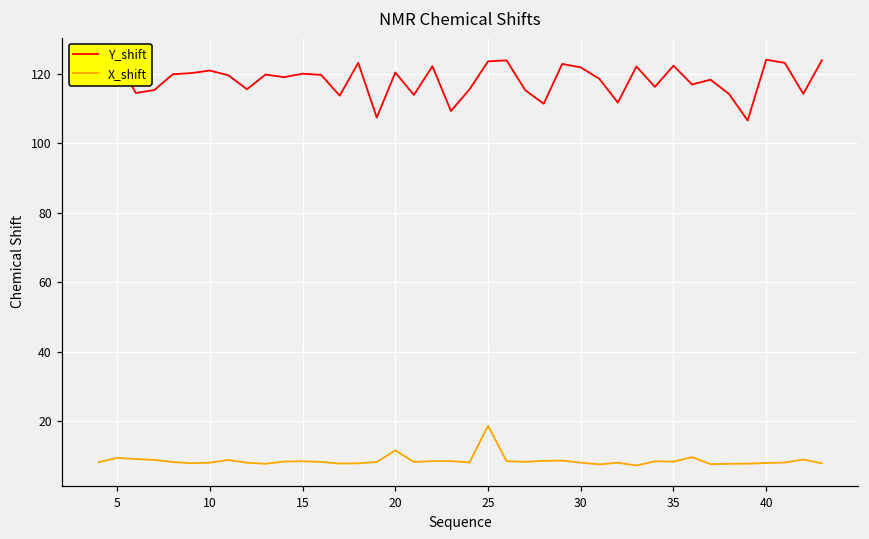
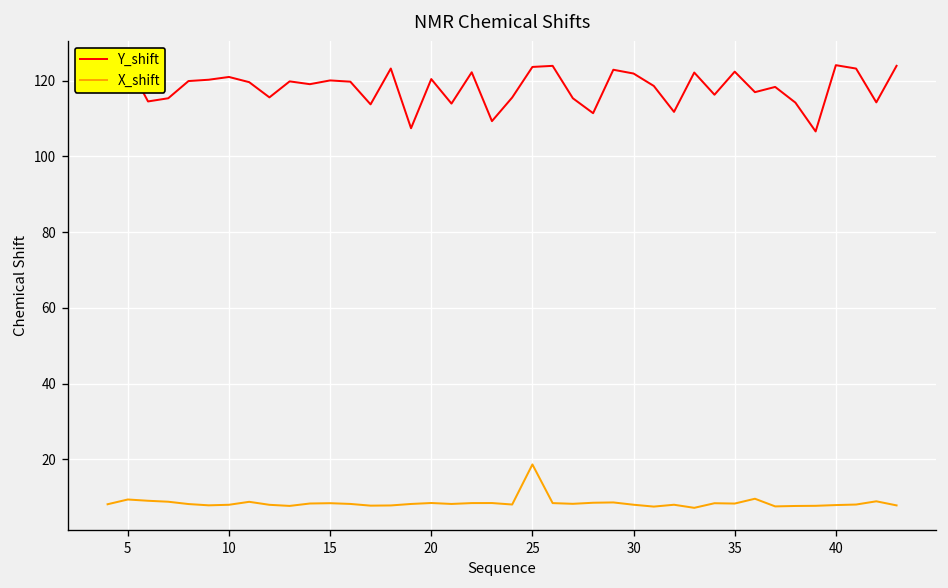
X_shift, 20: 12 -> 8
